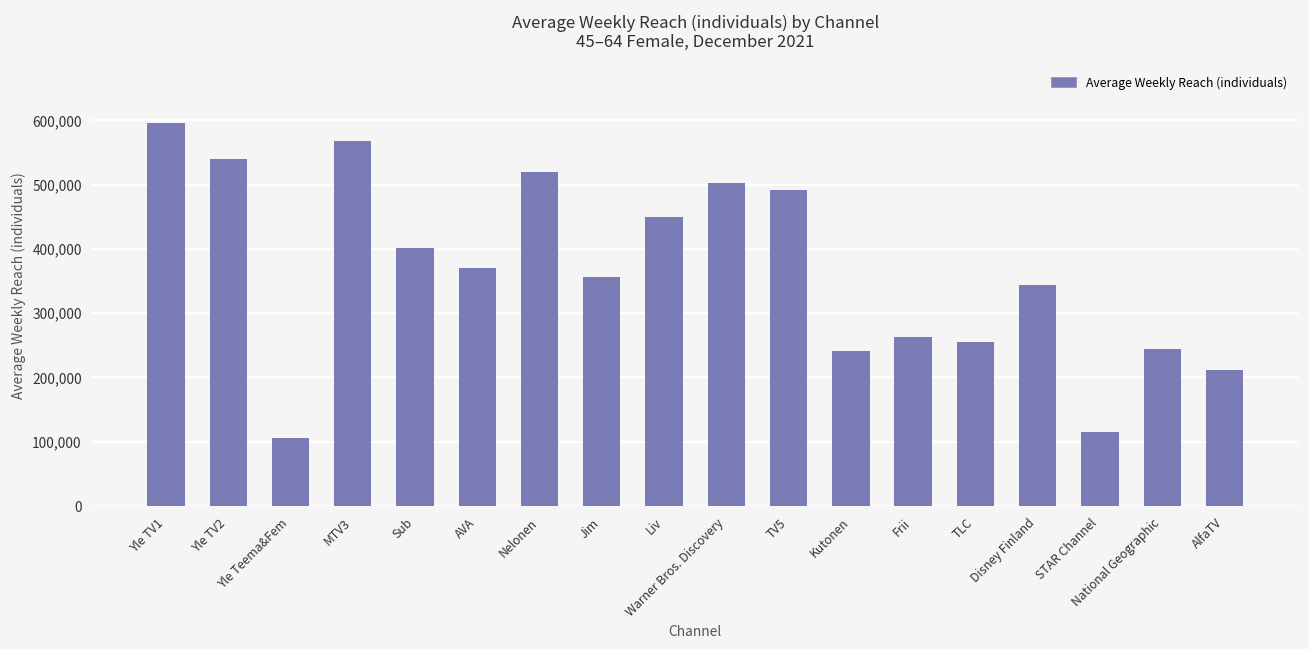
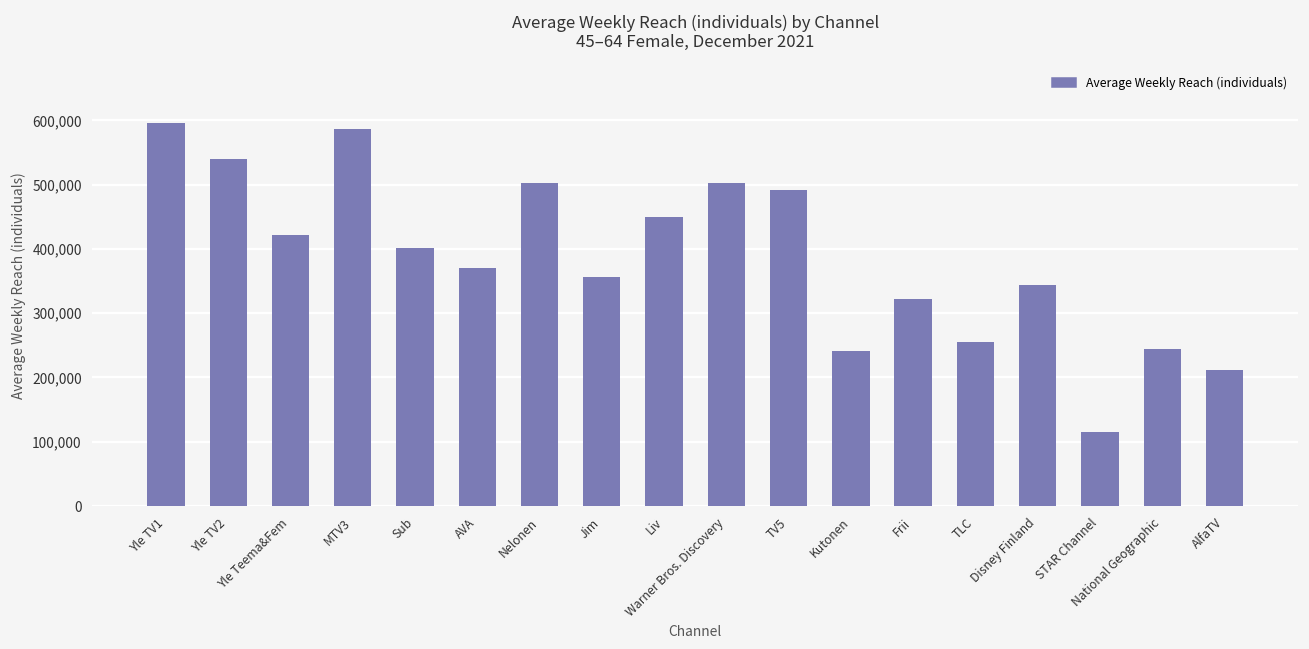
Yle Teema&Fem: 110,000 -> 420,000
MTV3: 570,000 -> 590,000
Nelonen: 520,000 -> 500,000
Frii: 260,000 -> 320,000
